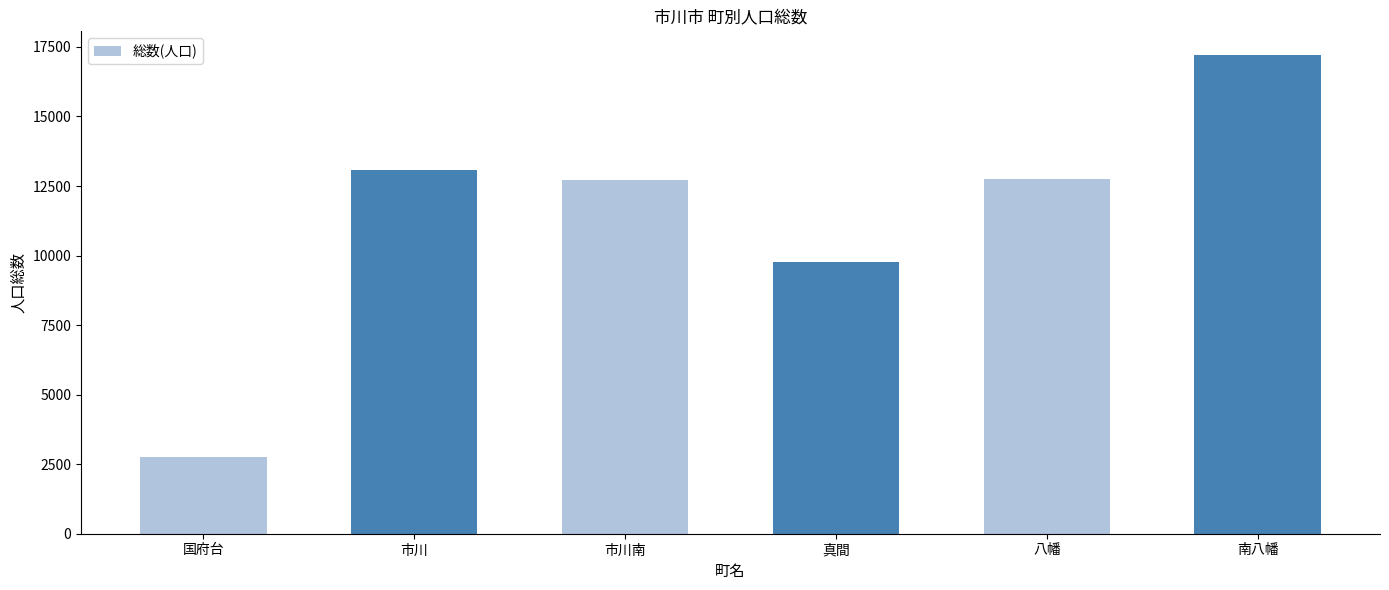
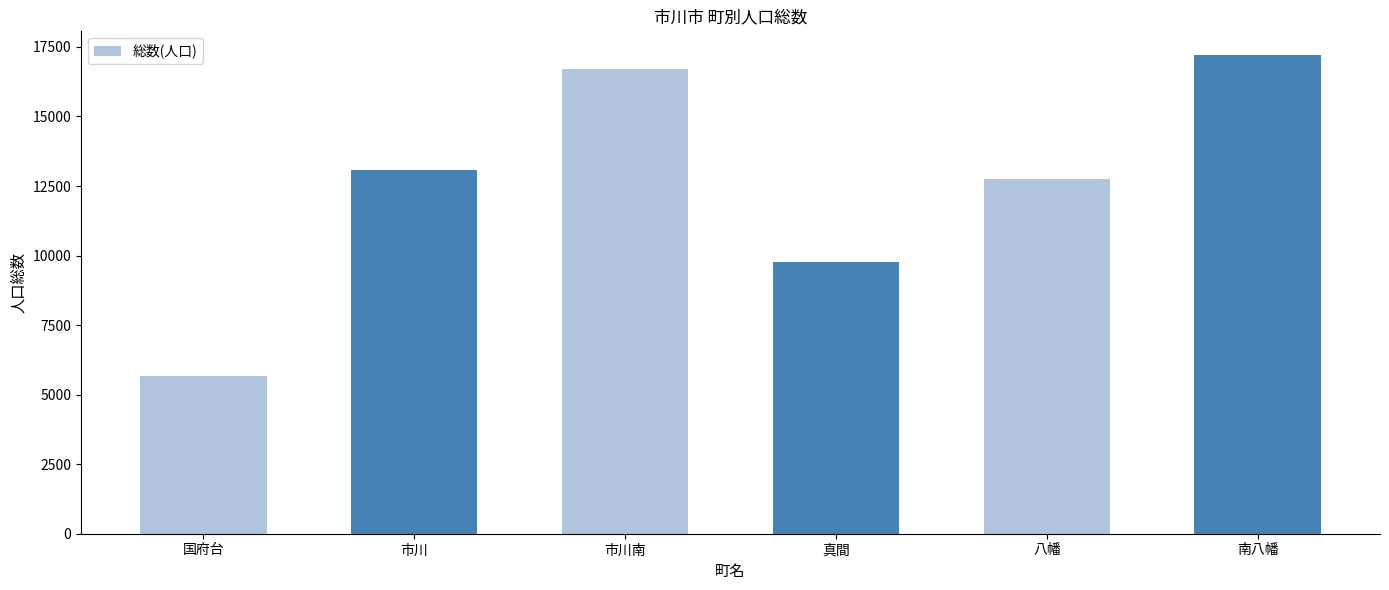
国府台: 2800 -> 5700
市川南: 12700 -> 16700
